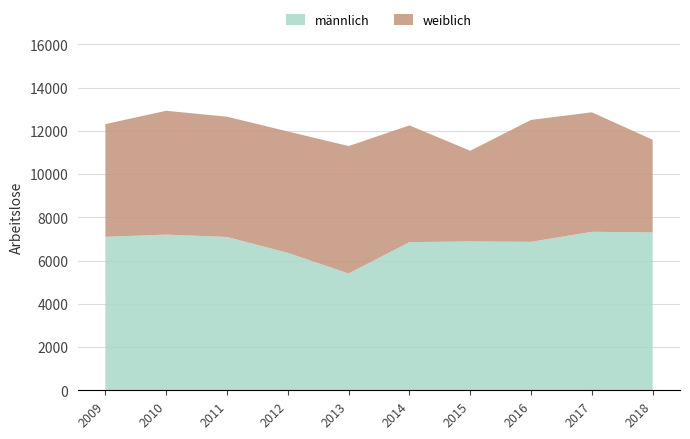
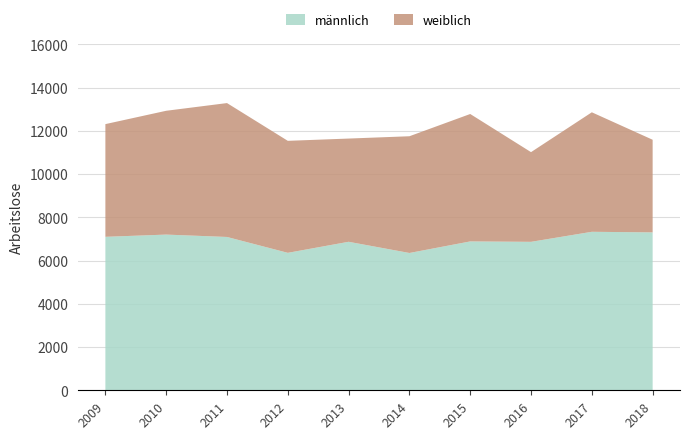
weiblich, 2011: 5600 -> 6200
weiblich, 2012: 5600 -> 5200
männlich, 2013: 5400 -> 6900
weiblich, 2013: 5900 -> 4800
männlich, 2014: 6900 -> 6400
weiblich, 2015: 4200 -> 5900
weiblich, 2016: 5600 -> 4100
